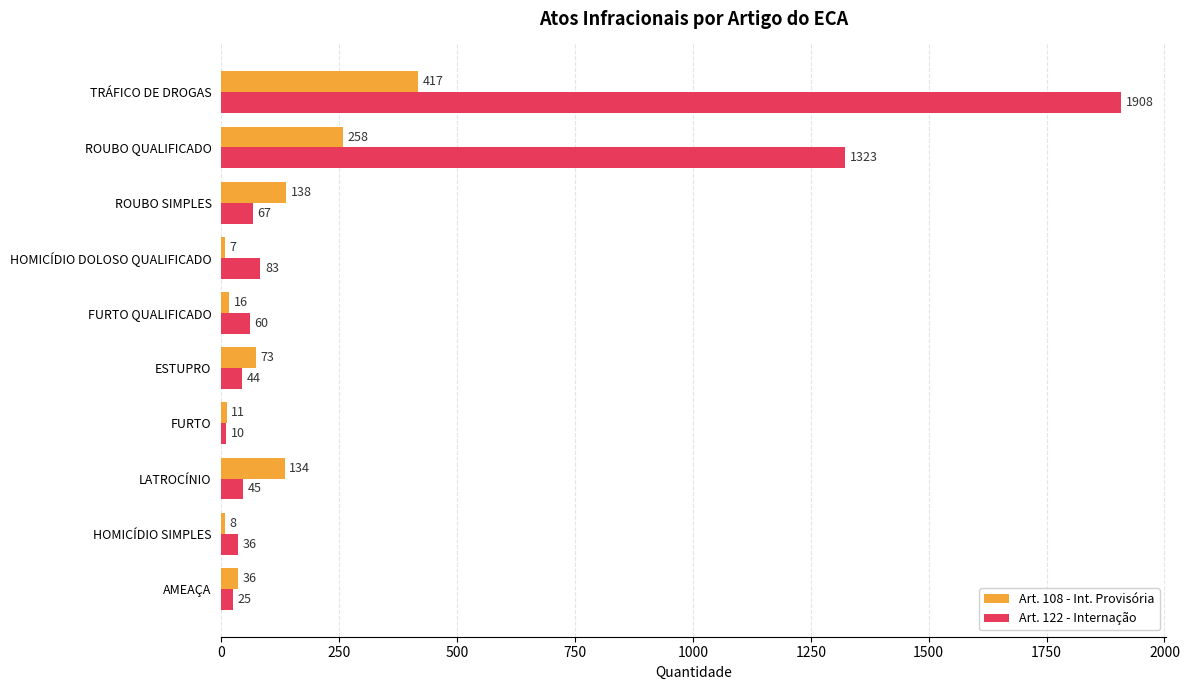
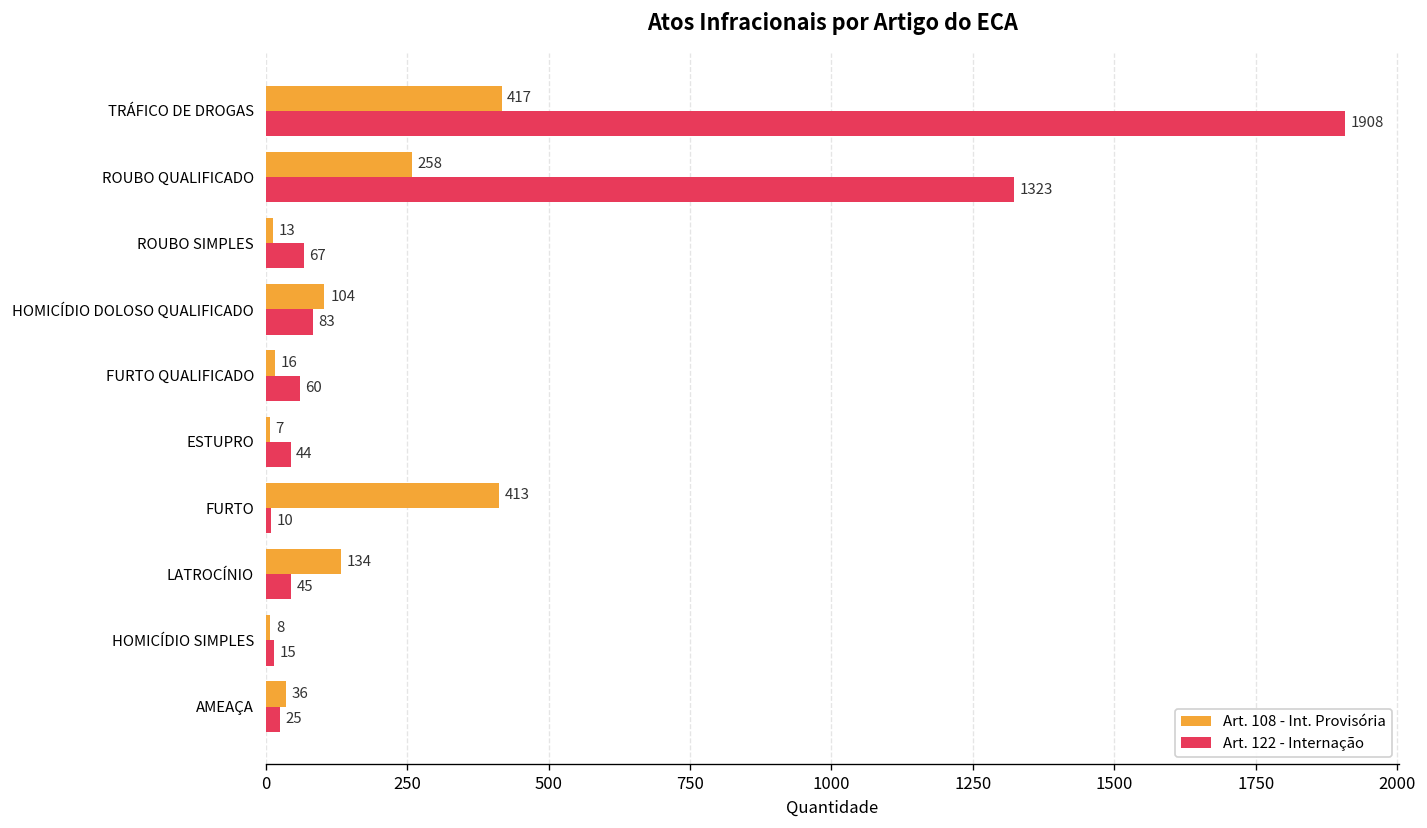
Art. 108 - Int. Provisória, ROUBO SIMPLES: 138 -> 13
Art. 108 - Int. Provisória, HOMICÍDIO DOLOSO QUALIFICADO: 7 -> 104
Art. 108 - Int. Provisória, ESTUPRO: 73 -> 7
Art. 108 - Int. Provisória, FURTO: 11 -> 413
Art. 122 - Internação, HOMICÍDIO SIMPLES: 36 -> 15
